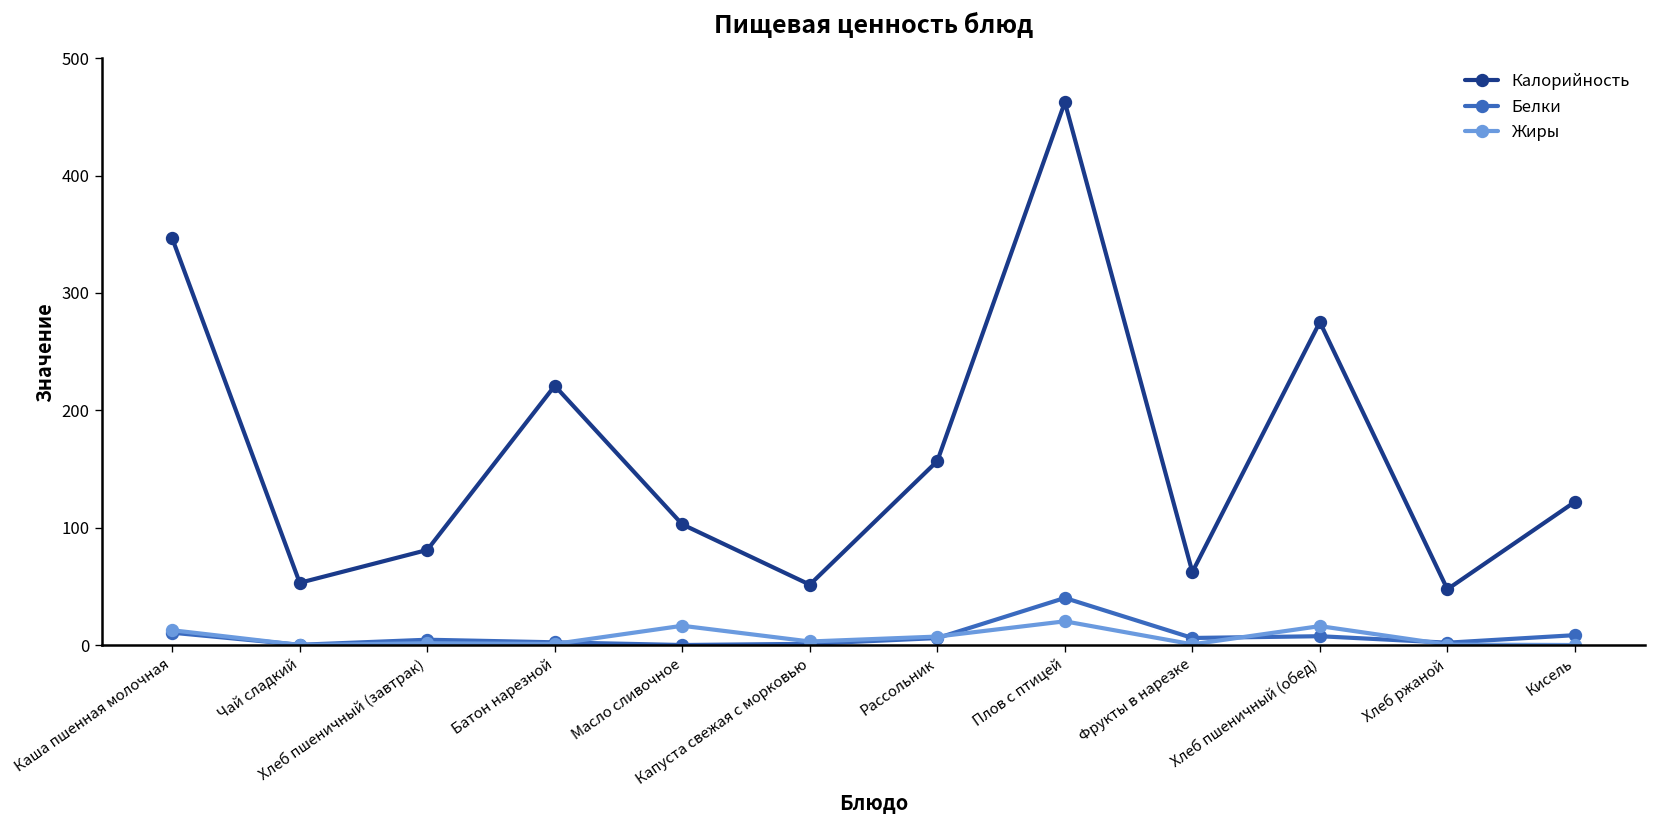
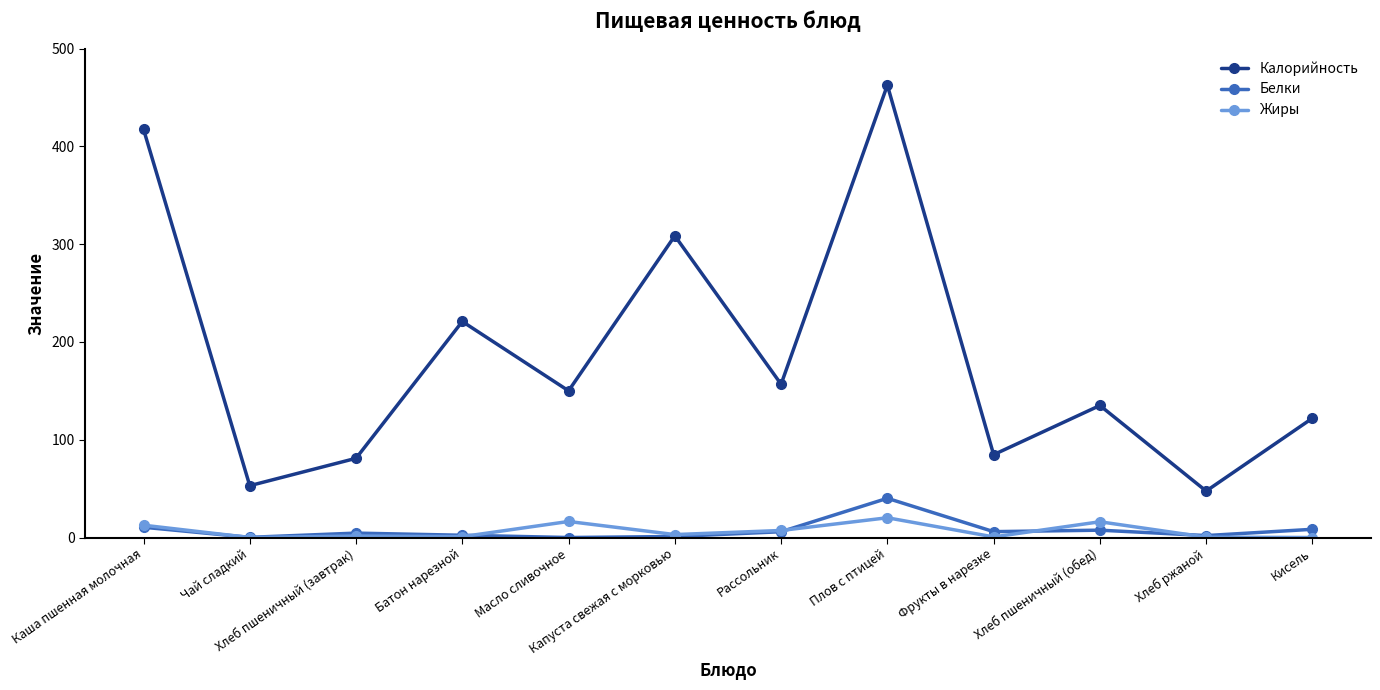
Калорийность, Каша пшенная молочная: 350 -> 420
Калорийность, Масло сливочное: 100 -> 150
Калорийность, Капуста свежая с морковью: 50 -> 310
Калорийность, Фрукты в нарезке: 60 -> 80
Калорийность, Хлеб пшеничный (обед): 280 -> 140
